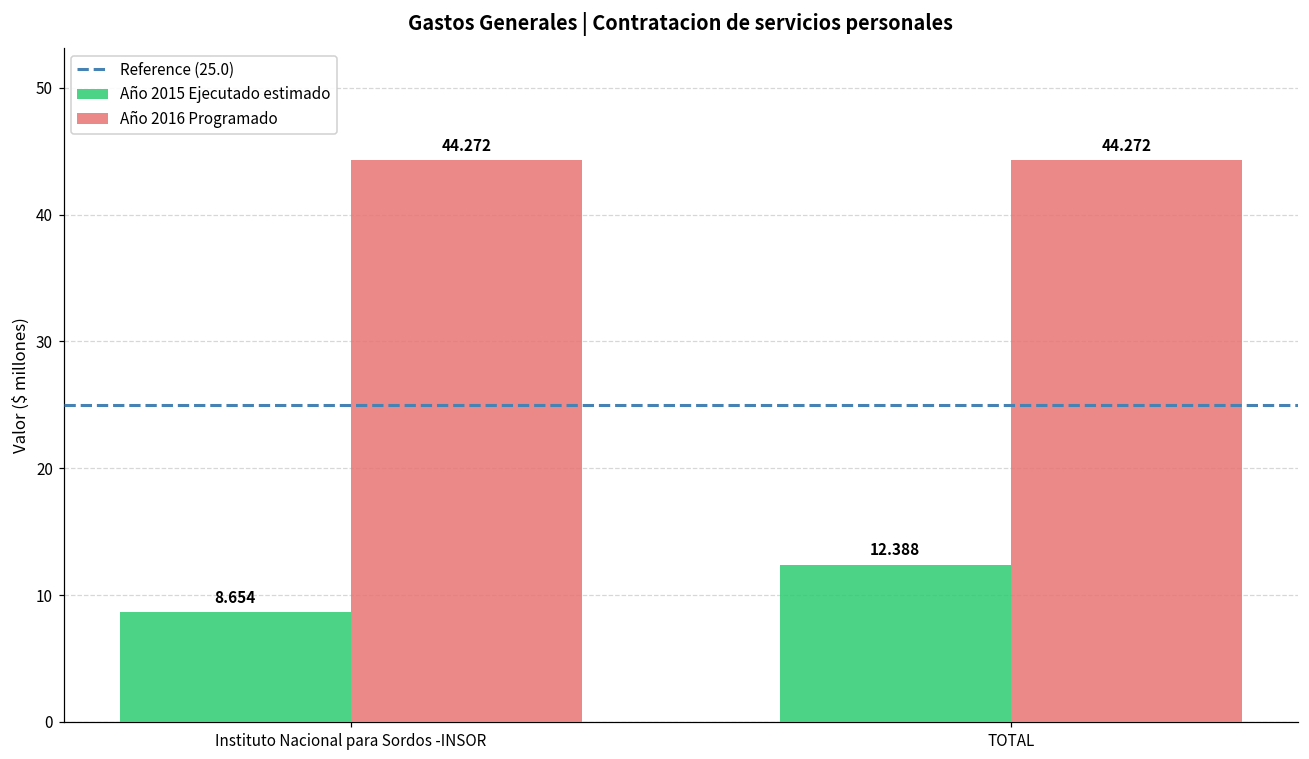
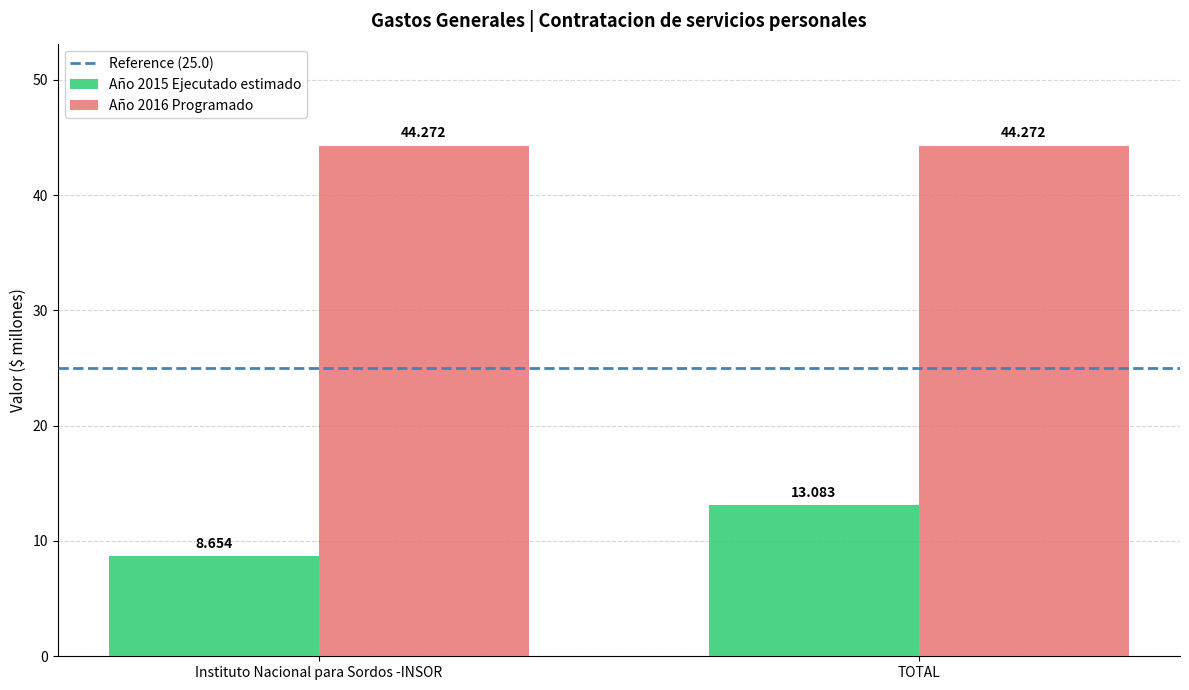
Año 2015 Ejecutado estimado, TOTAL: 12.388 -> 13.083
